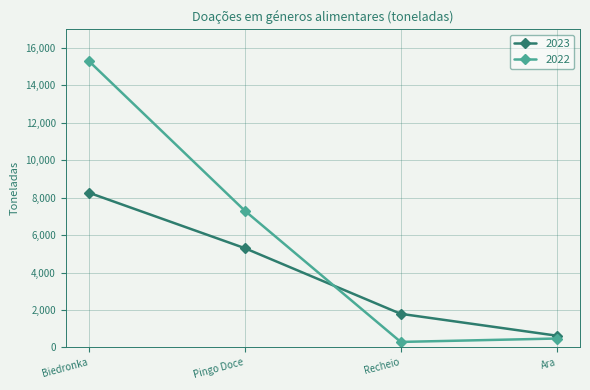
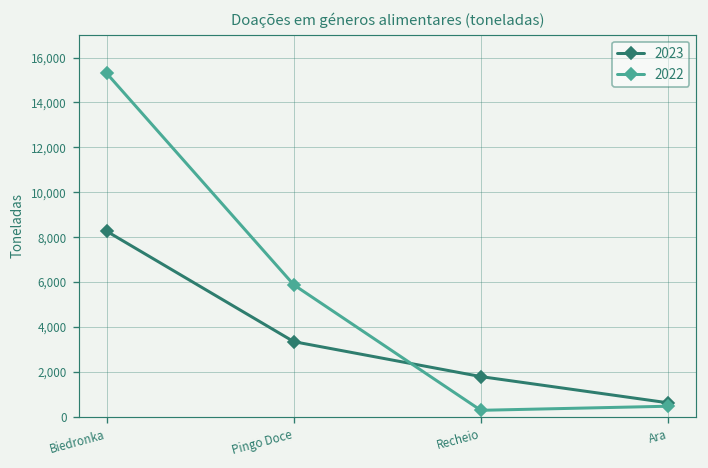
2023, Pingo Doce: 5,300 -> 3,300
2022, Pingo Doce: 7,300 -> 5,900
